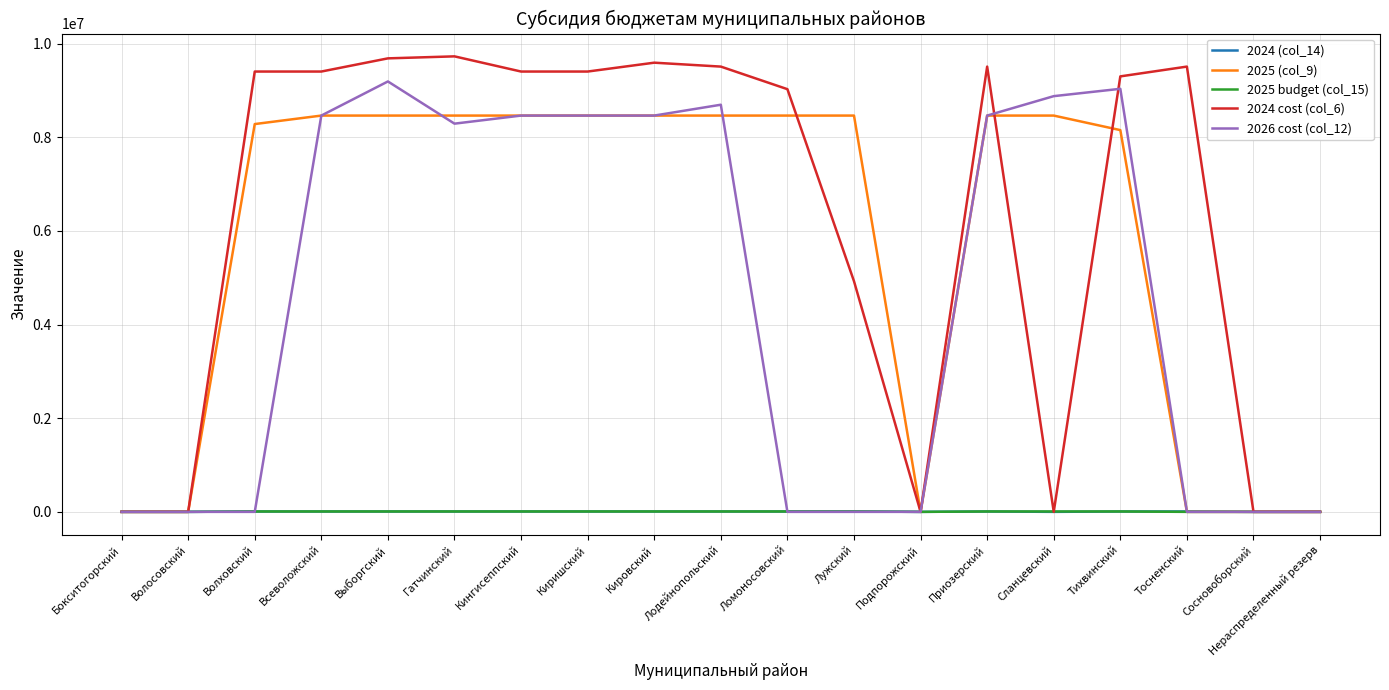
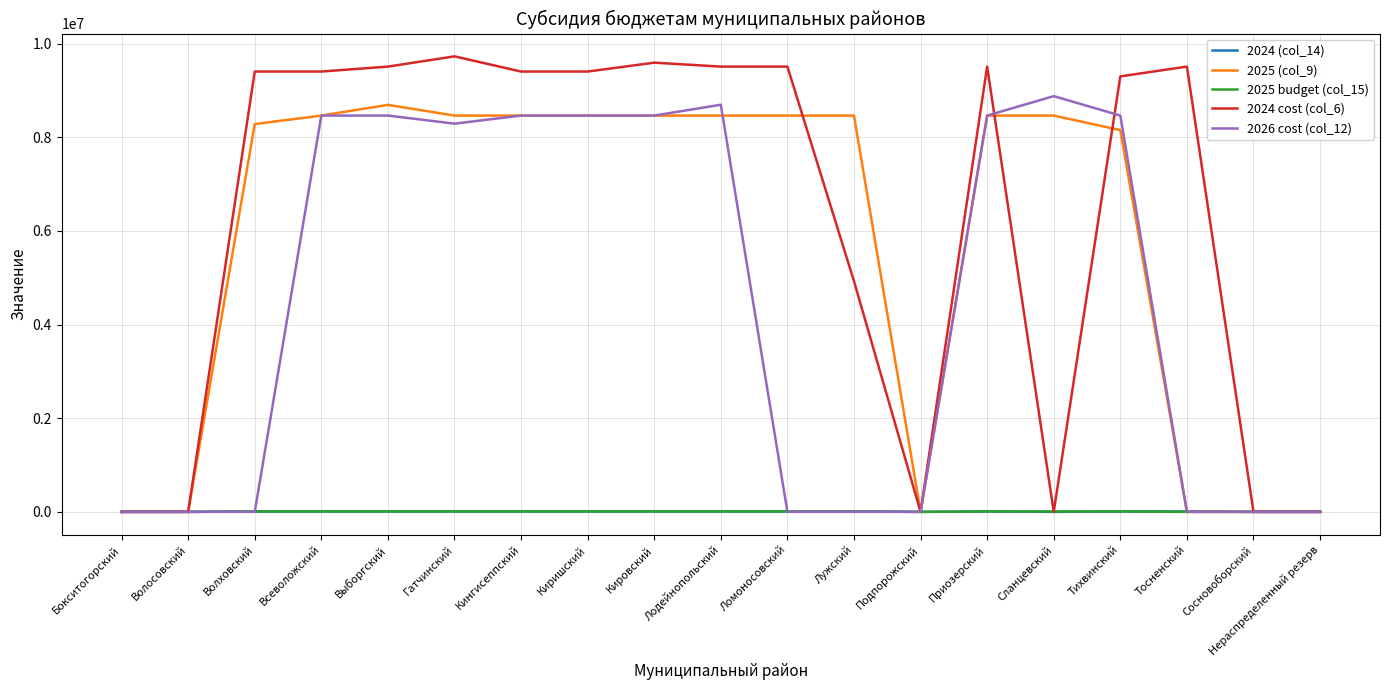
2025 (col_9), Выборгский: 8500000 -> 8700000
2024 cost (col_6), Выборгский: 9700000 -> 9500000
2026 cost (col_12), Выборгский: 9200000 -> 8500000
2024 cost (col_6), Ломоносовский: 9000000 -> 9500000
2026 cost (col_12), Тихвинский: 9000000 -> 8500000
